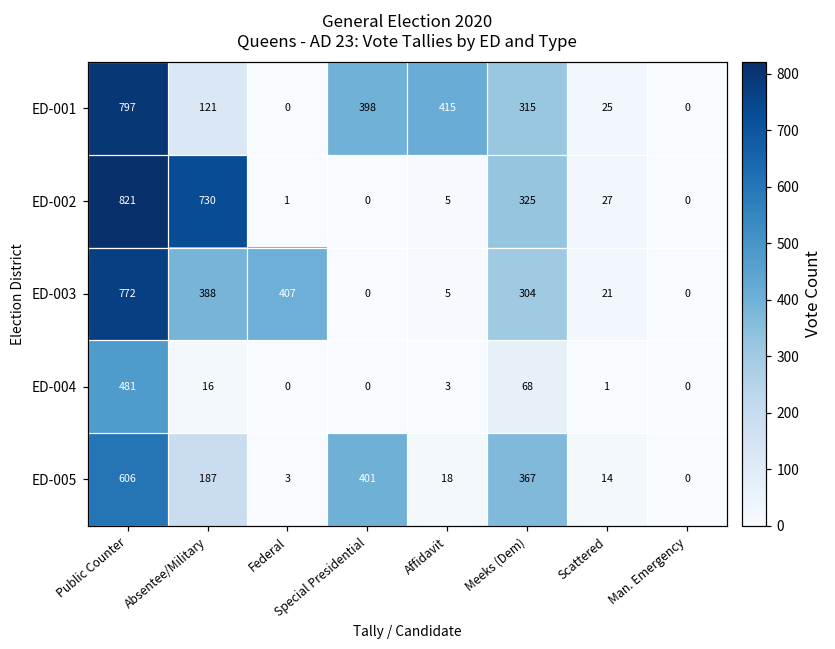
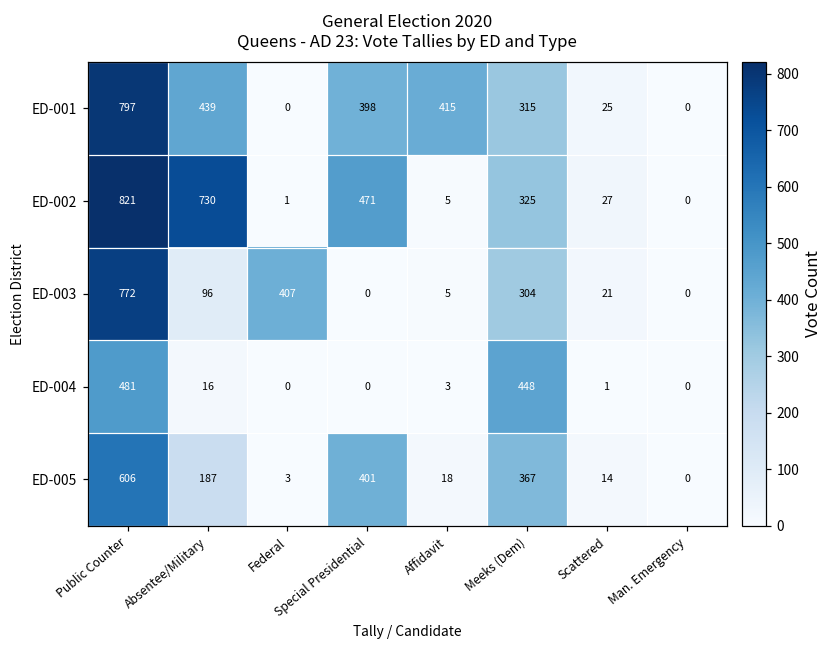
ED-001, Absentee/Military: 121 -> 439
ED-002, Special Presidential: 0 -> 471
ED-003, Absentee/Military: 388 -> 96
ED-004, Meeks (Dem): 68 -> 448
